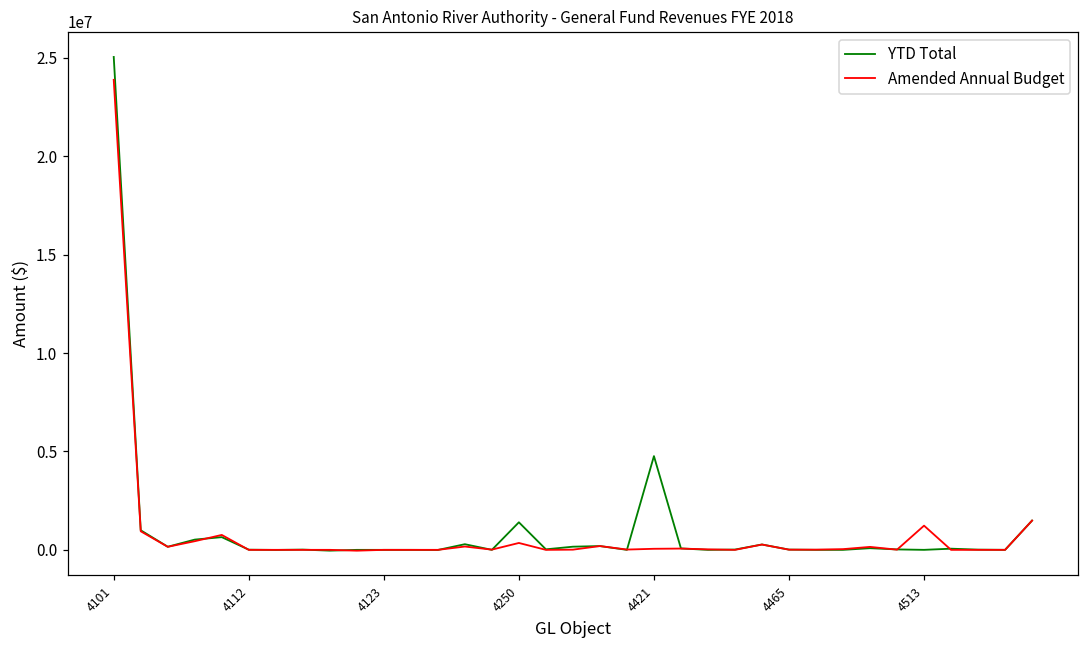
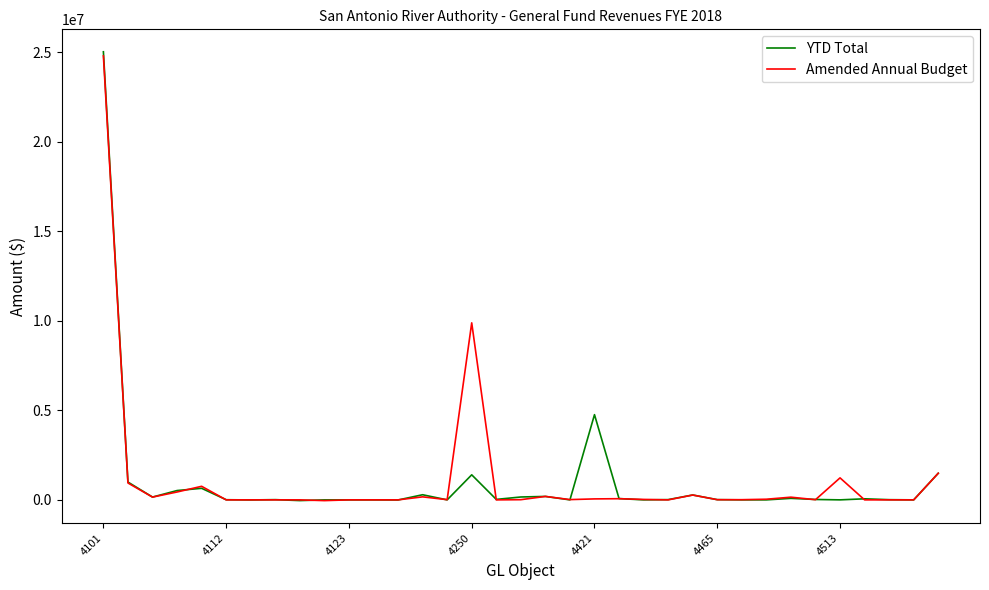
Amended Annual Budget, 4101: 23900000 -> 24800000
Amended Annual Budget, 4250: 400000 -> 9900000
